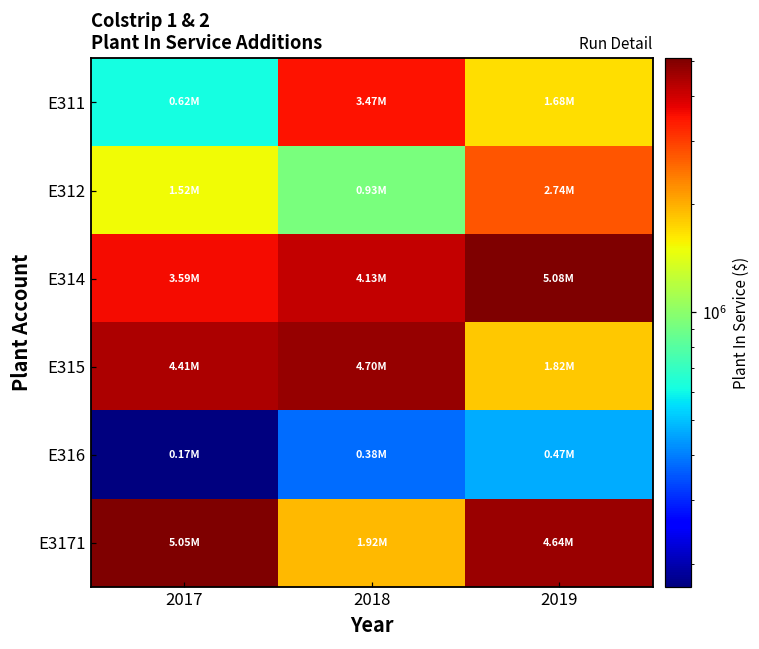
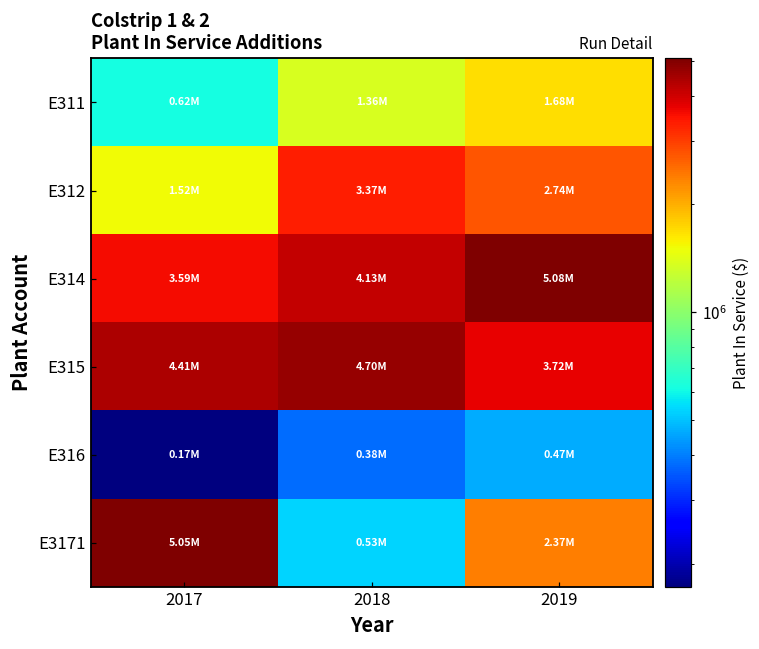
E311, 2018: 3.47M -> 1.36M
E312, 2018: 0.93M -> 3.37M
E315, 2019: 1.82M -> 3.72M
E3171, 2018: 1.92M -> 0.53M
E3171, 2019: 4.64M -> 2.37M
